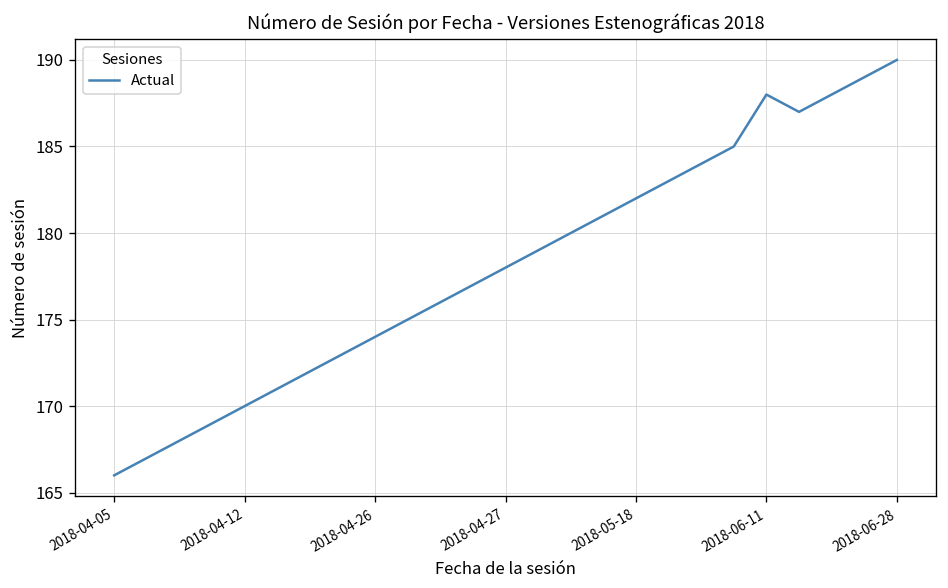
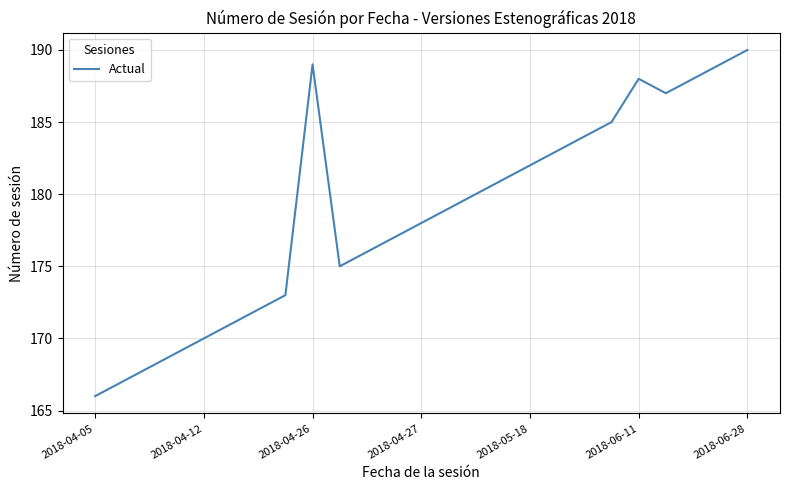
2018-04-26: 174 -> 189
